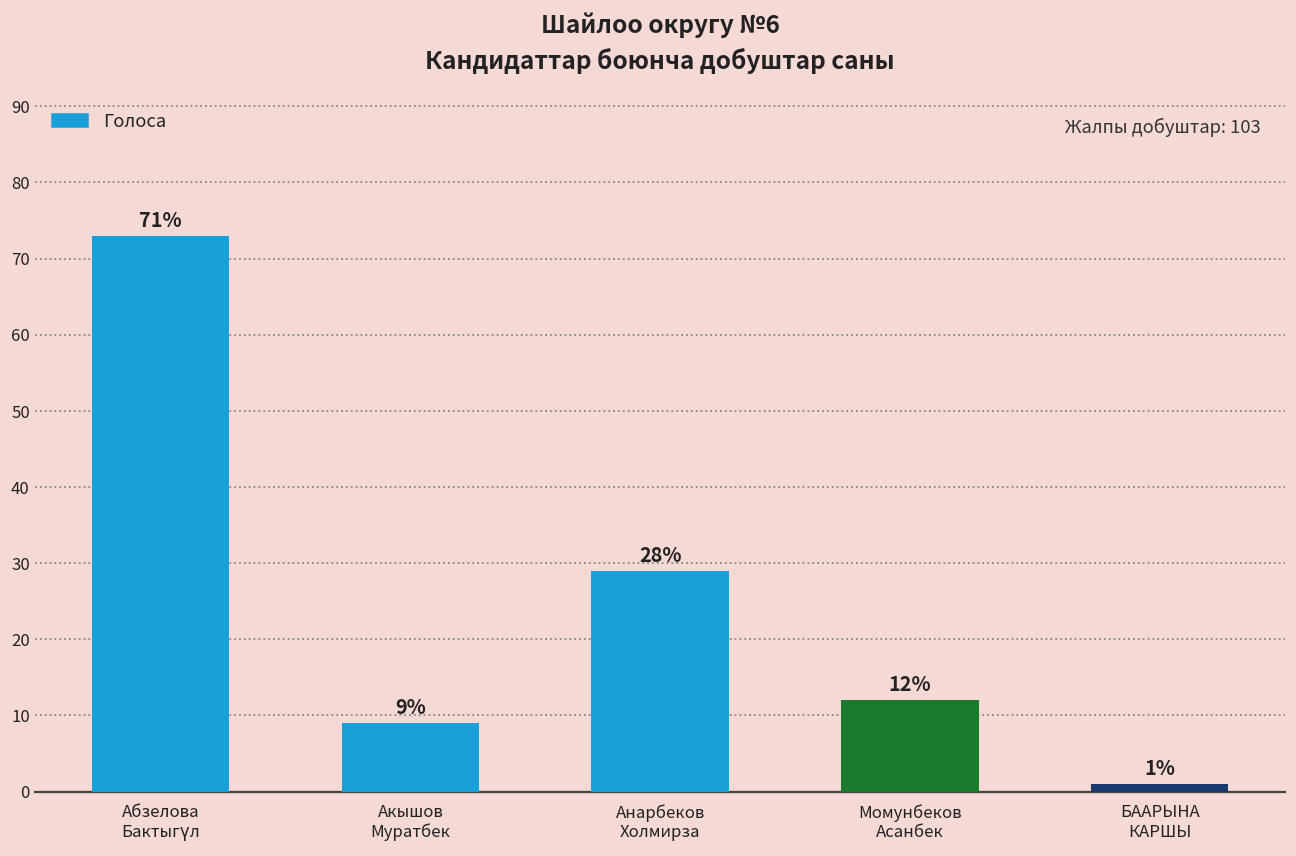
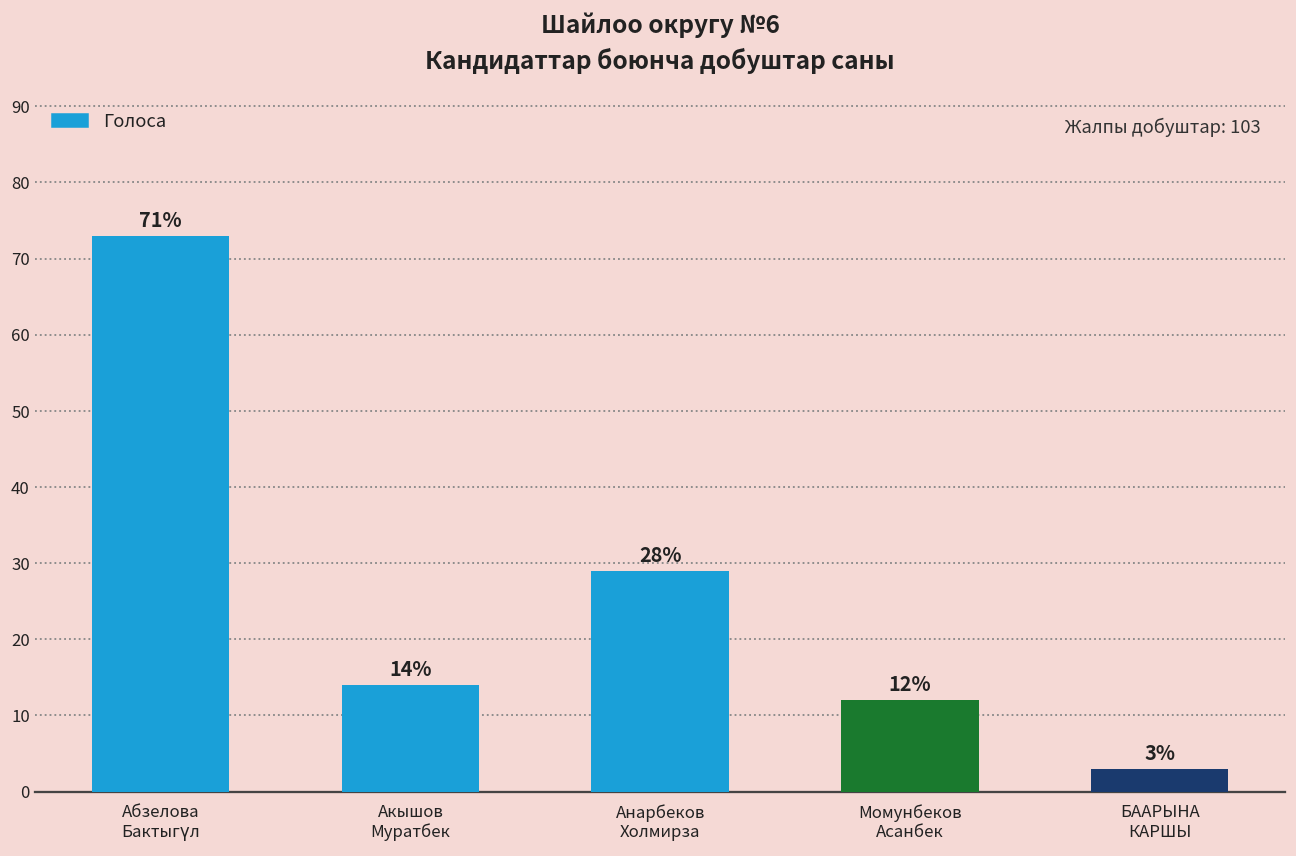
Акышов Муратбек: 9% -> 14%
БААРЫНА КАРШЫ: 1% -> 3%
